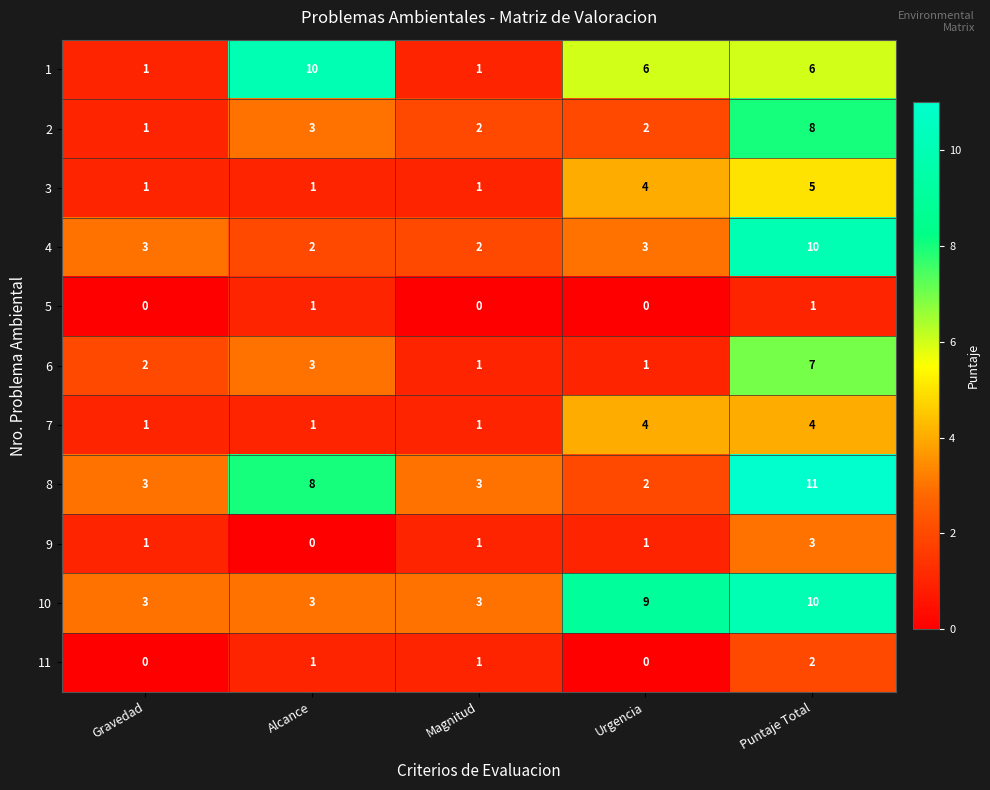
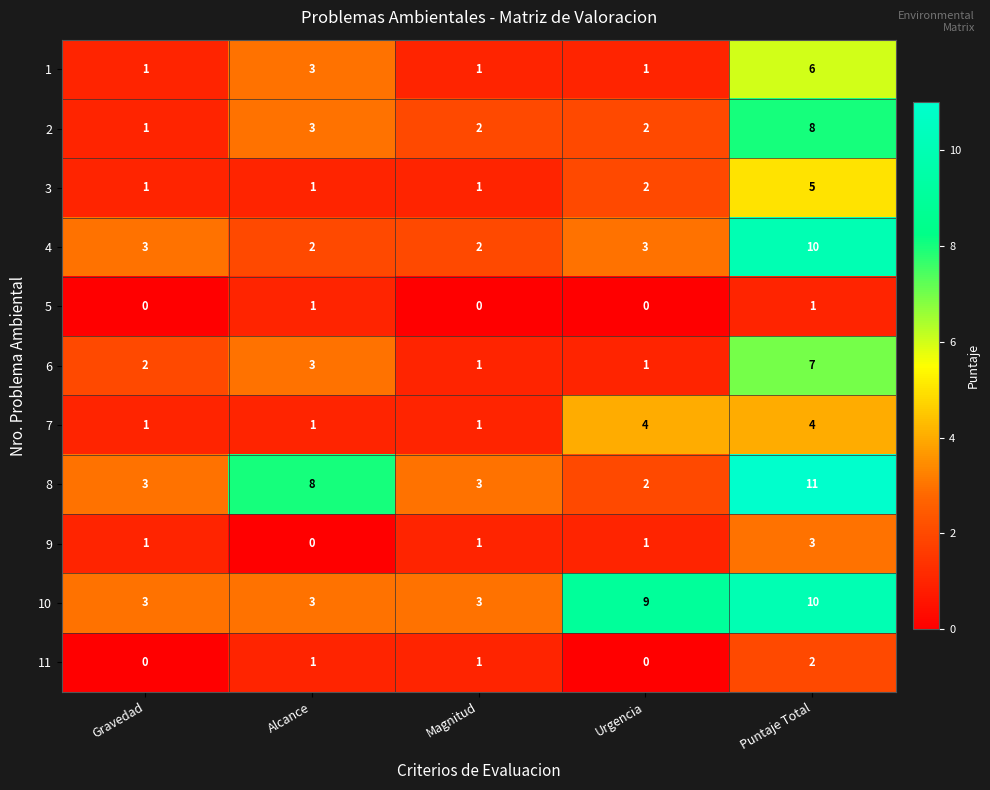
1, Alcance: 10 -> 3
1, Urgencia: 6 -> 1
3, Urgencia: 4 -> 2
